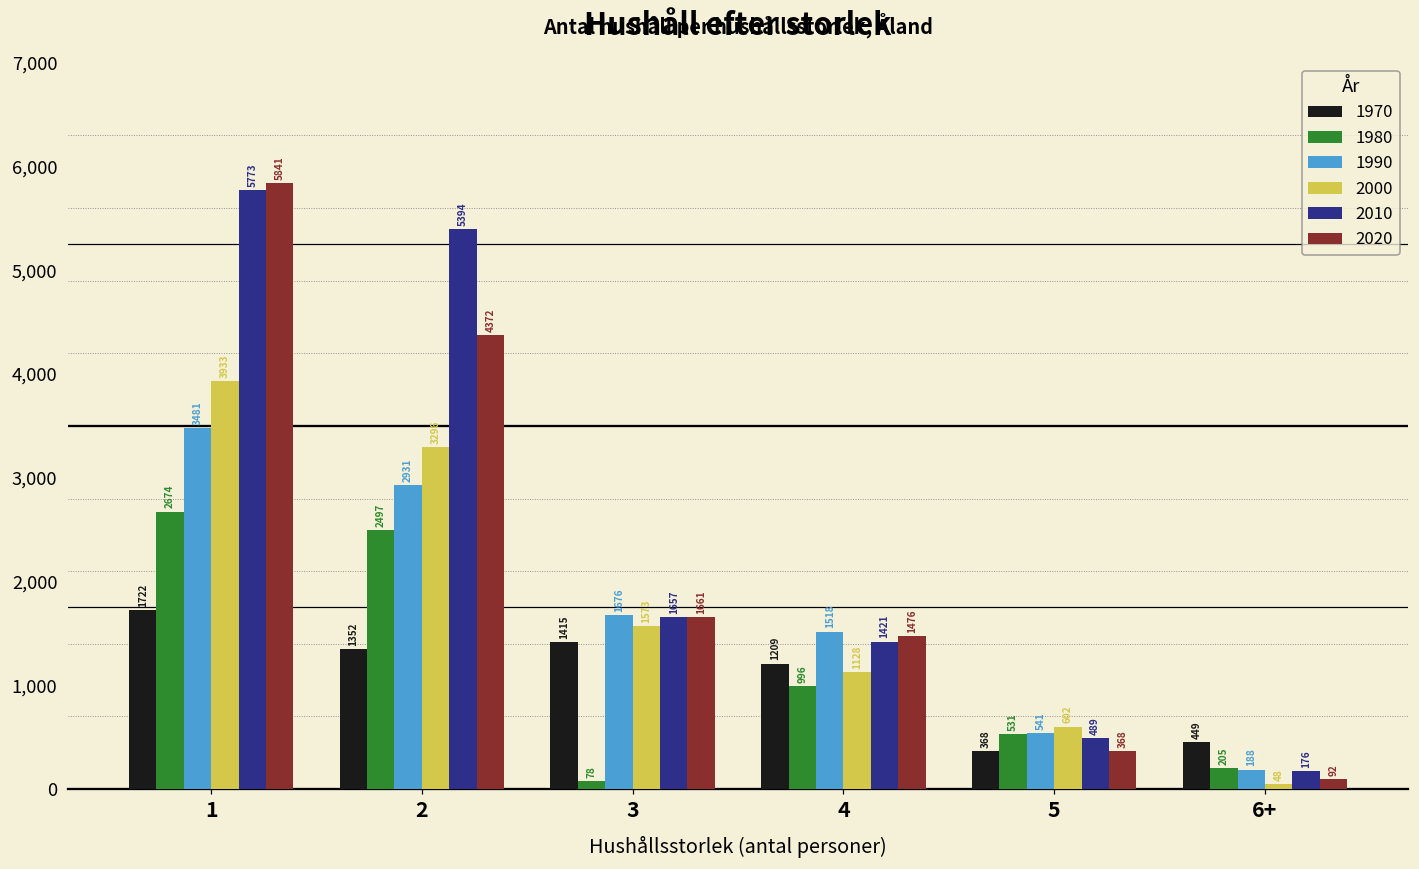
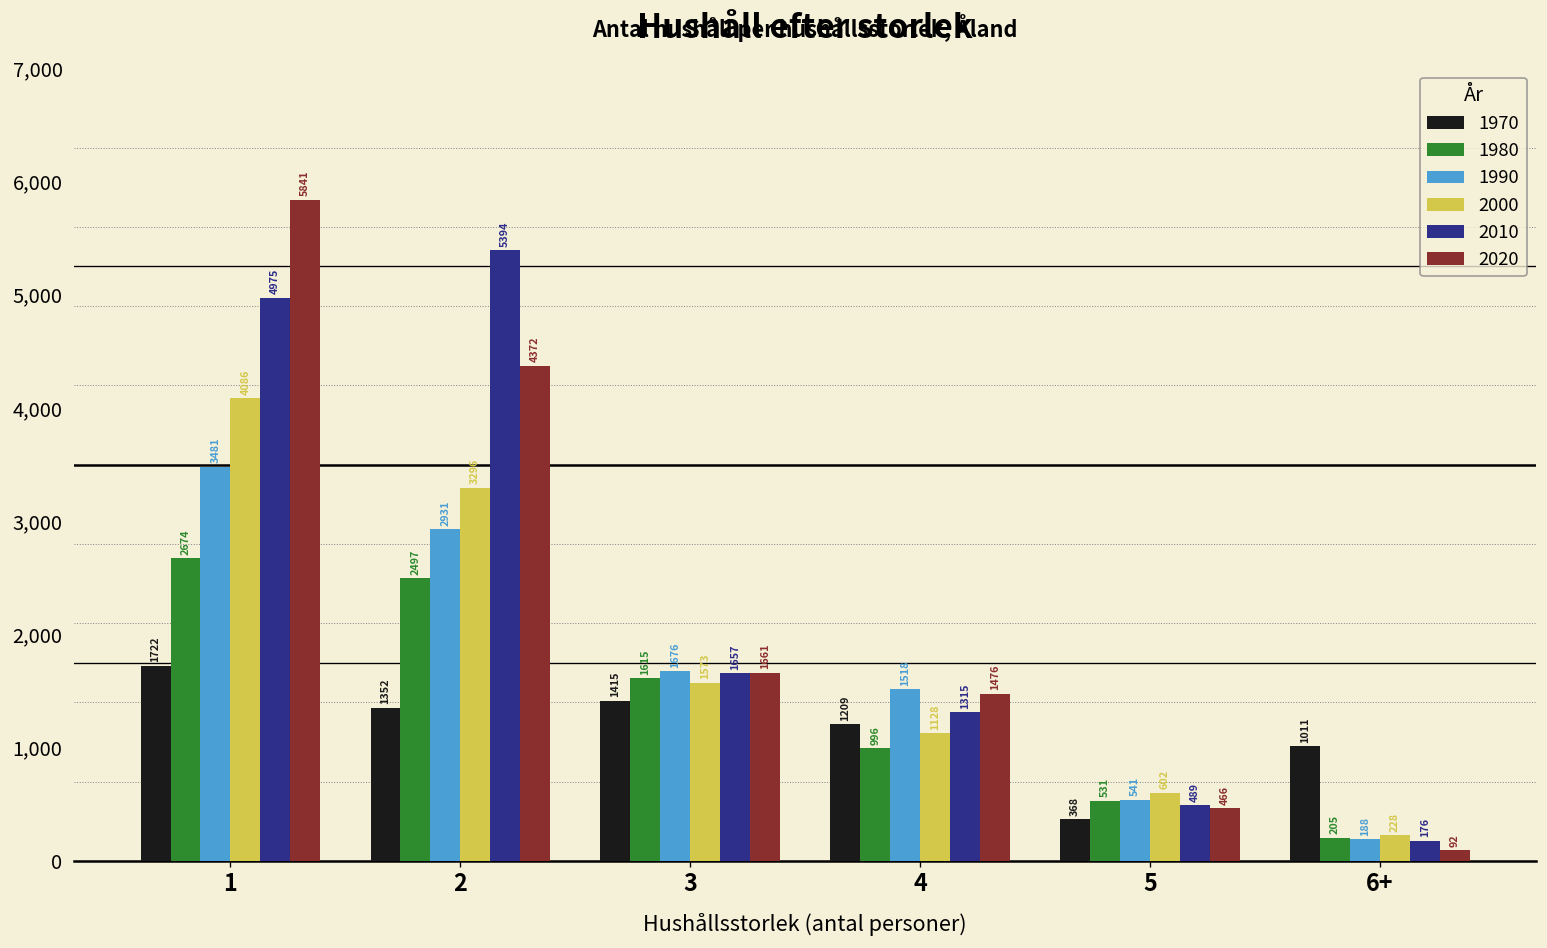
2000, 1: 3933 -> 4086
2010, 1: 5773 -> 4975
1980, 3: 78 -> 1615
2010, 4: 1421 -> 1315
2020, 5: 368 -> 466
1970, 6+: 449 -> 1011
2000, 6+: 48 -> 228
